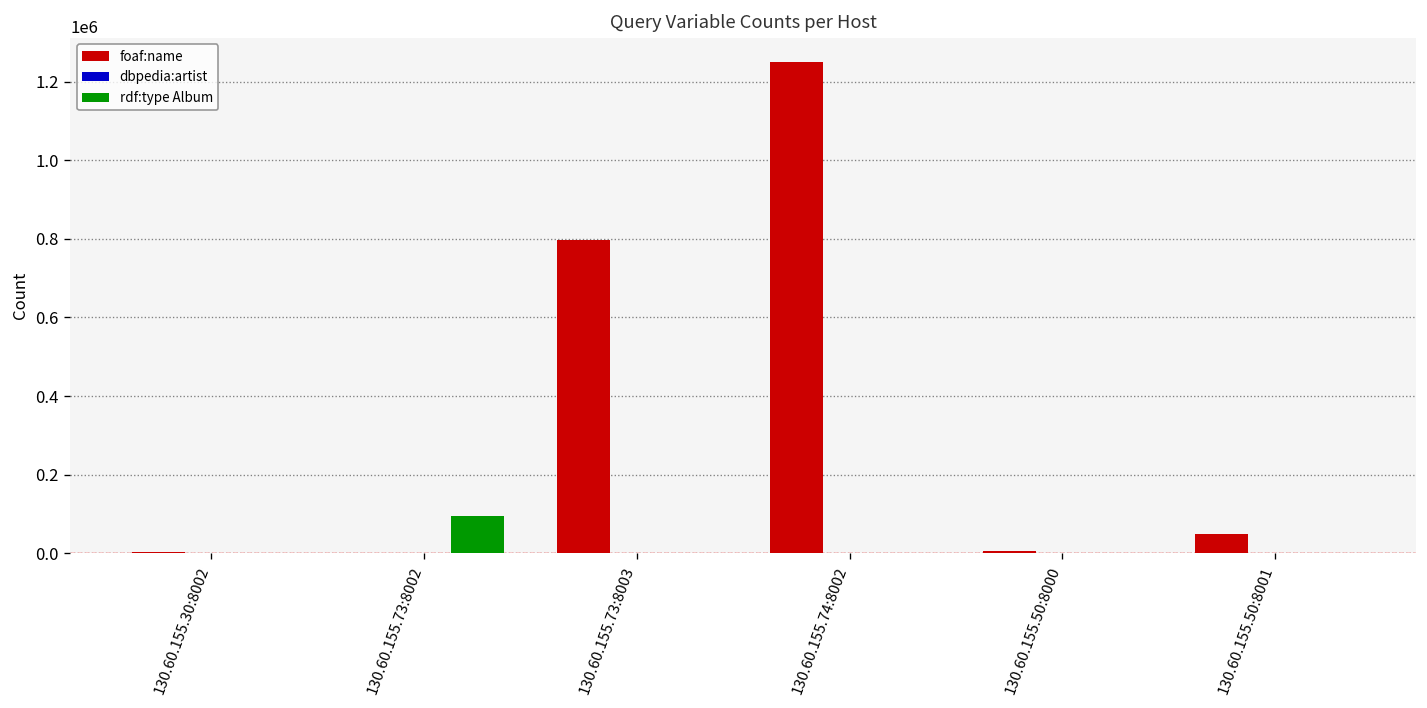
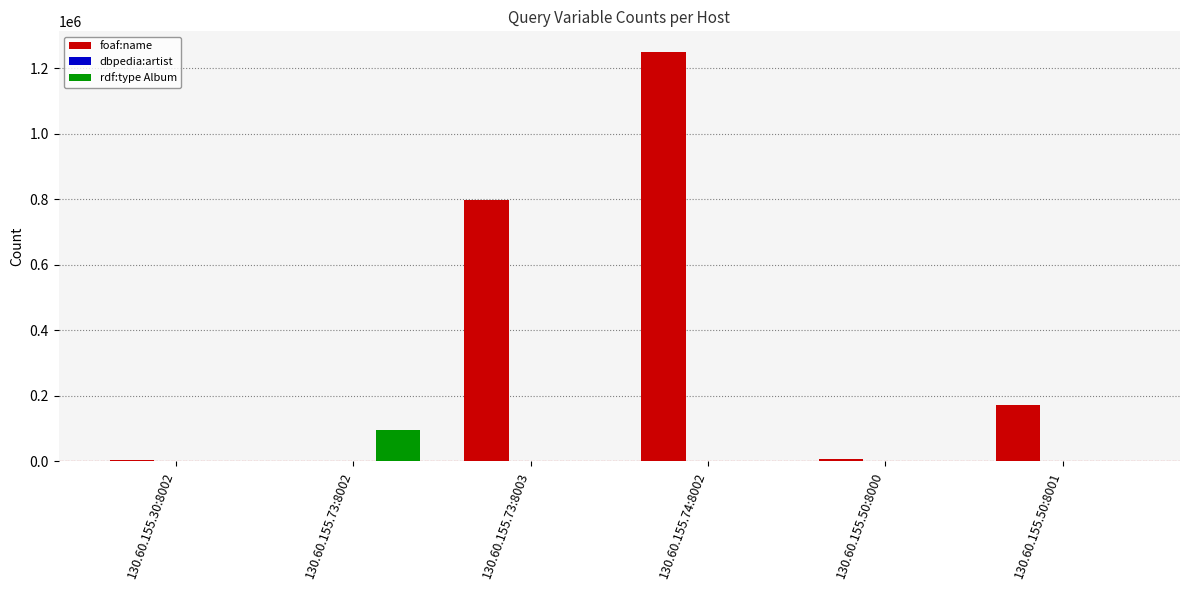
foaf:name, 130.60.155.50:8001: 50000 -> 170000
